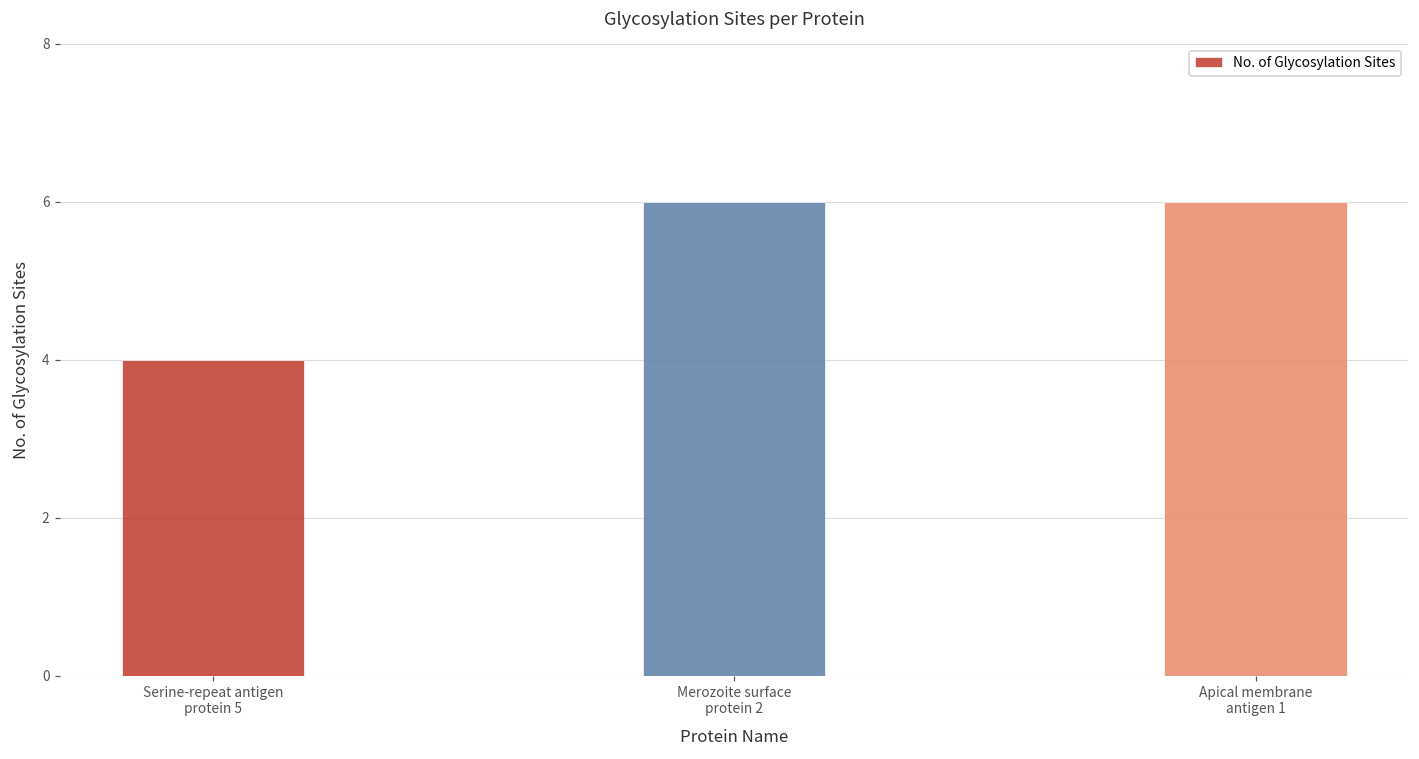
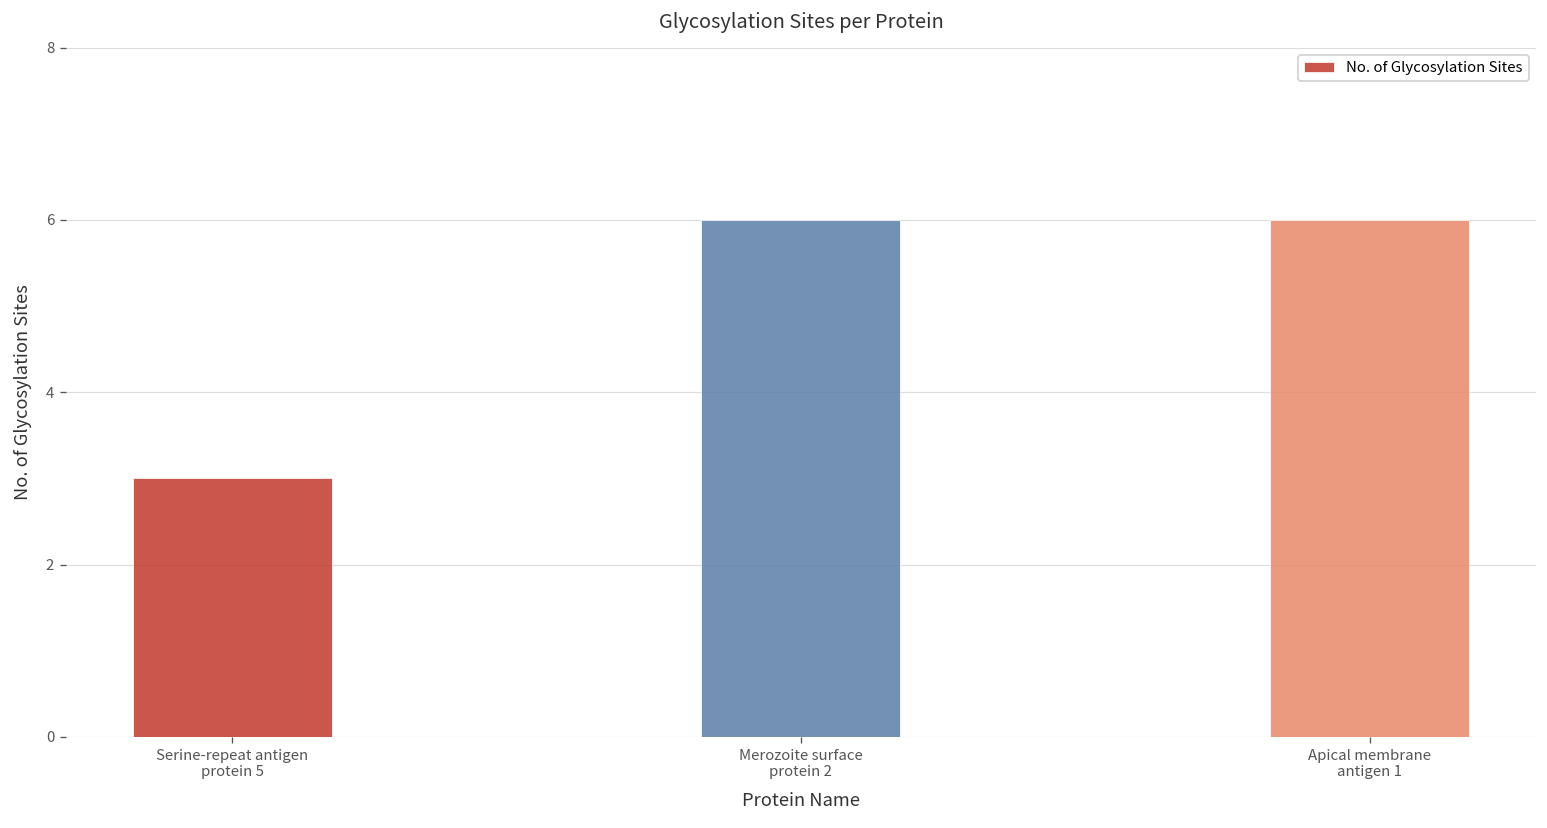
Serine-repeat antigen protein 5: 4 -> 3
